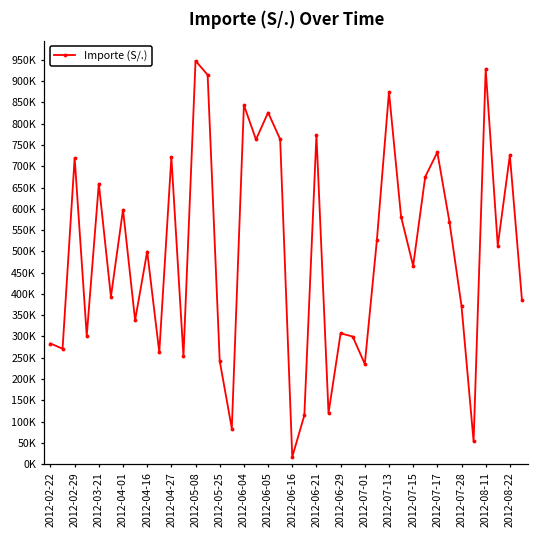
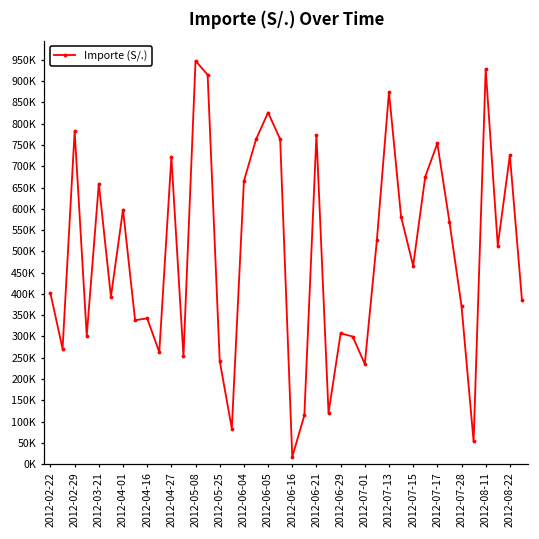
2012-02-22: 280000 -> 400000
2012-02-29: 720000 -> 780000
2012-04-16: 500000 -> 340000
2012-06-04: 840000 -> 670000
2012-07-17: 730000 -> 750000
